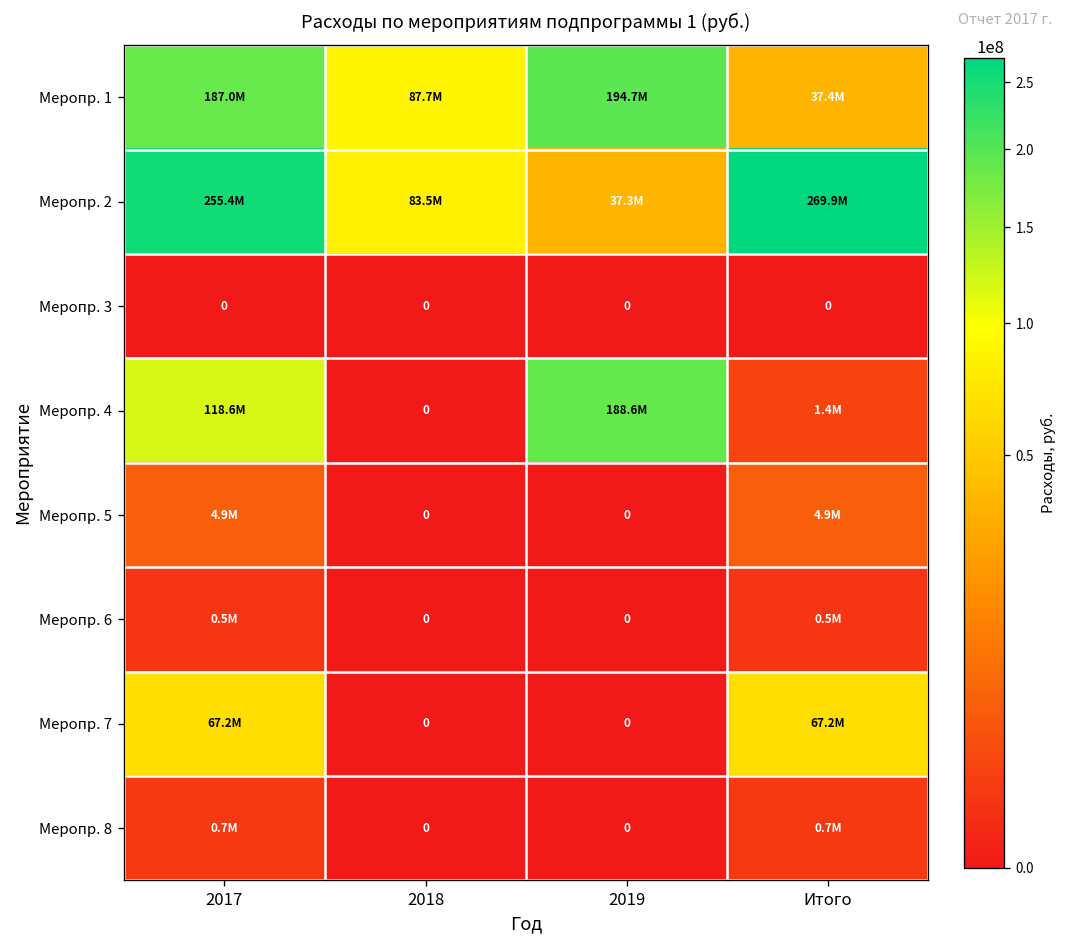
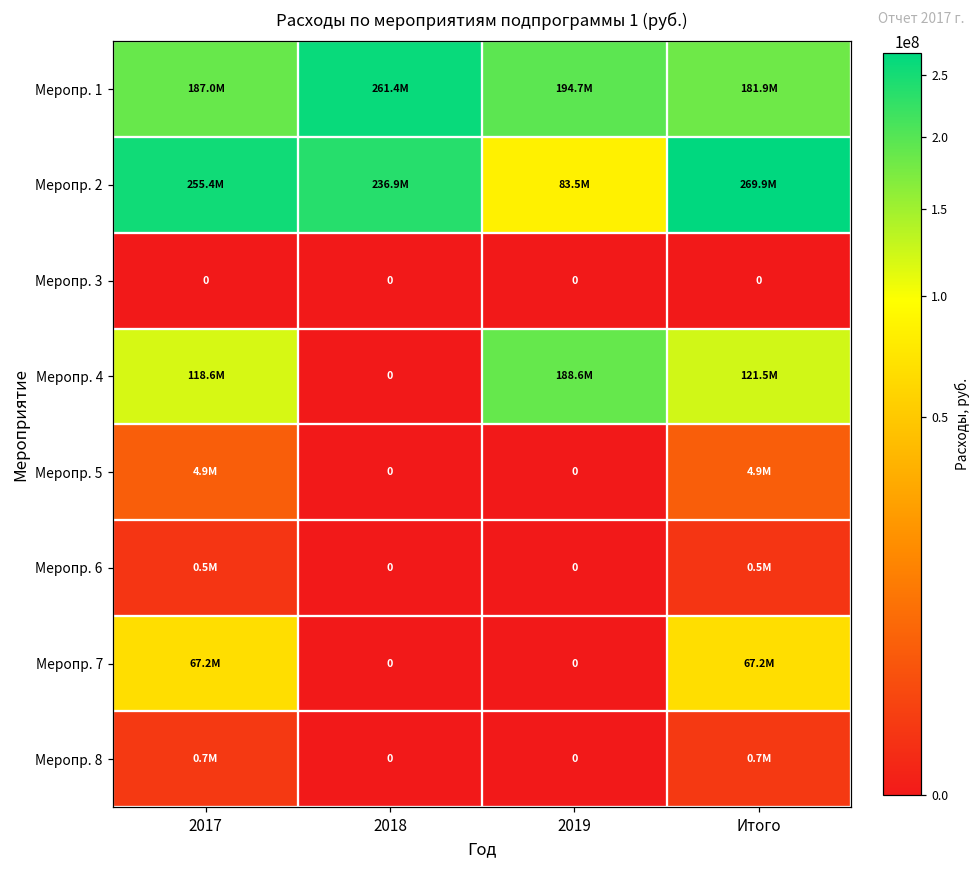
Меропр. 1, 2018: 87.7M -> 261.4M
Меропр. 1, Итого: 37.4M -> 181.9M
Меропр. 2, 2018: 83.5M -> 236.9M
Меропр. 2, 2019: 37.3M -> 83.5M
Меропр. 4, Итого: 1.4M -> 121.5M
